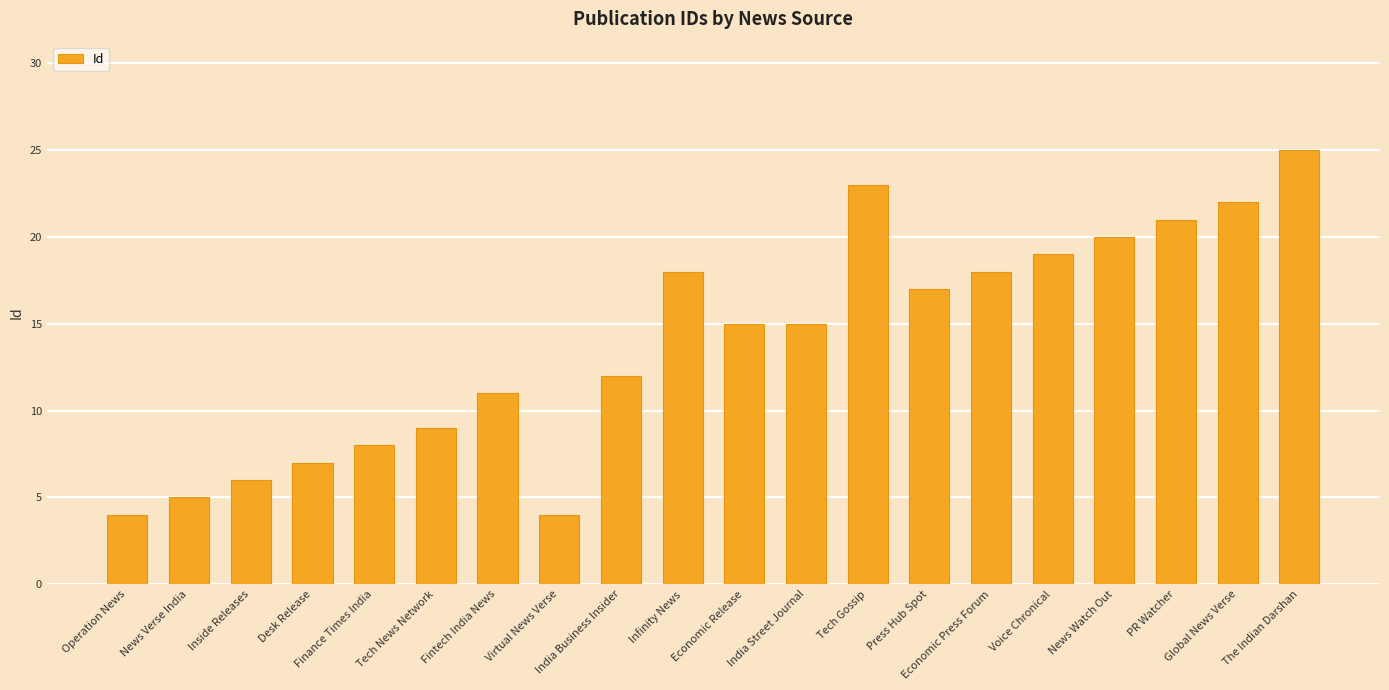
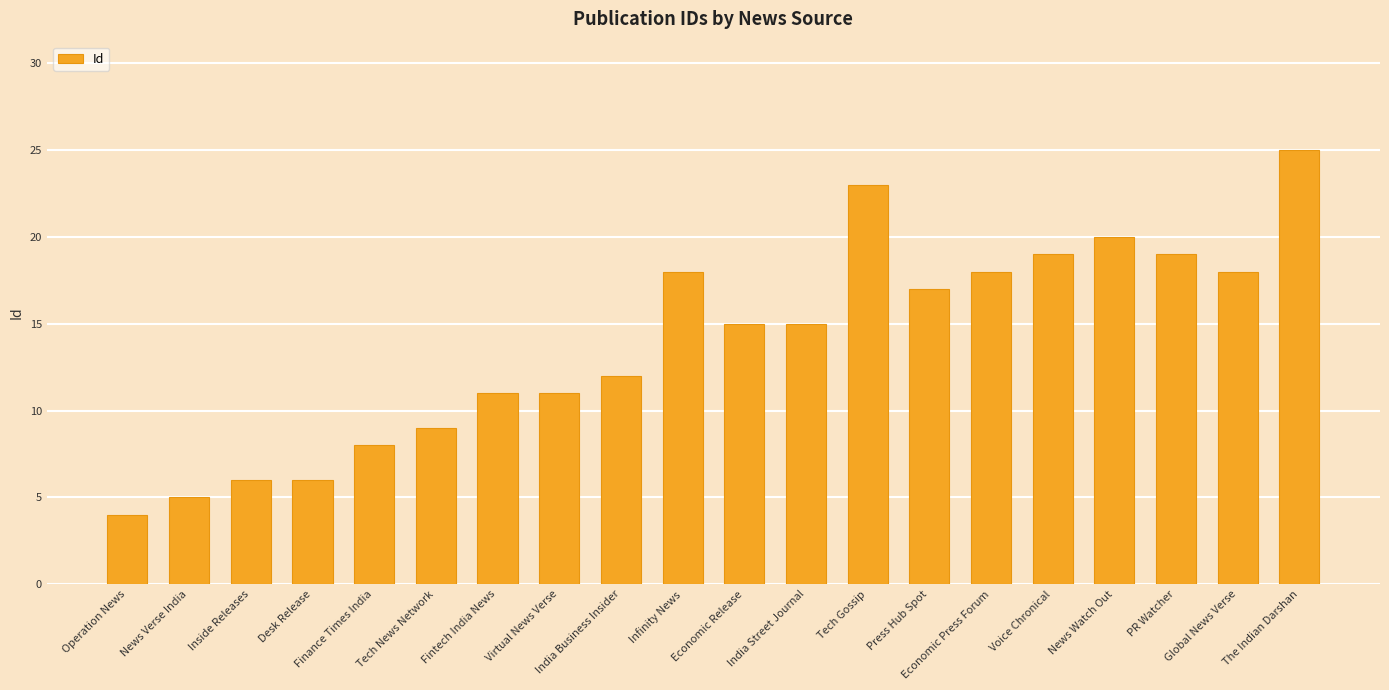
Desk Release: 7 -> 6
Virtual News Verse: 4 -> 11
PR Watcher: 21 -> 19
Global News Verse: 22 -> 18
